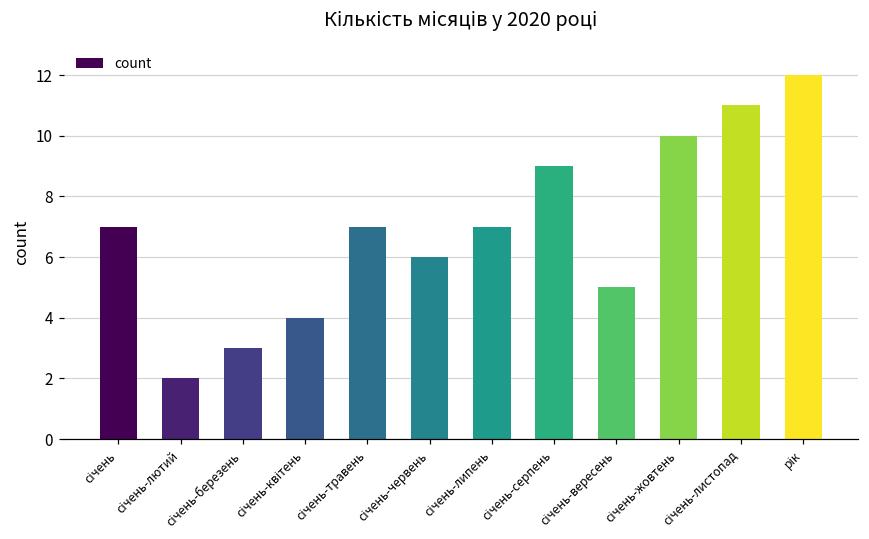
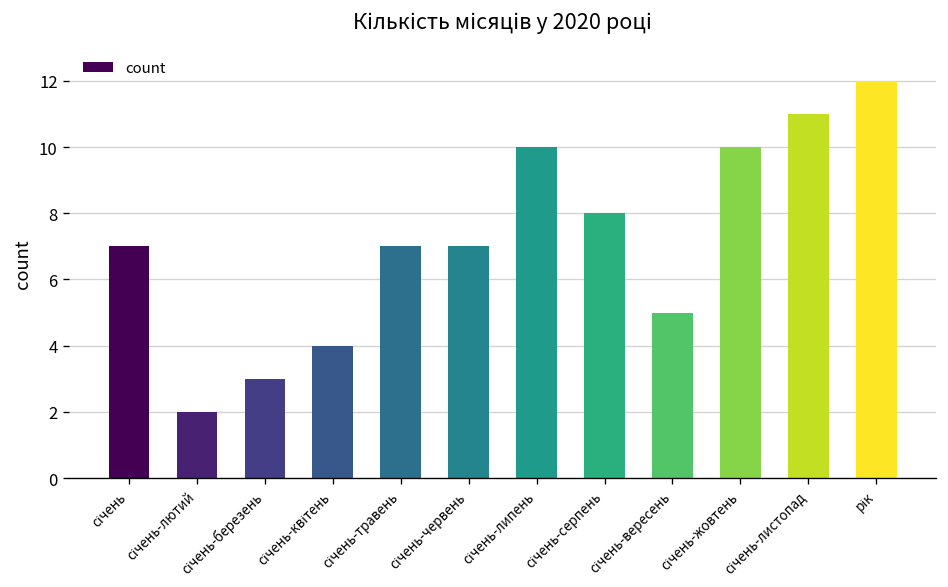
січень-червень: 6 -> 7
січень-липень: 7 -> 10
січень-серпень: 9 -> 8
